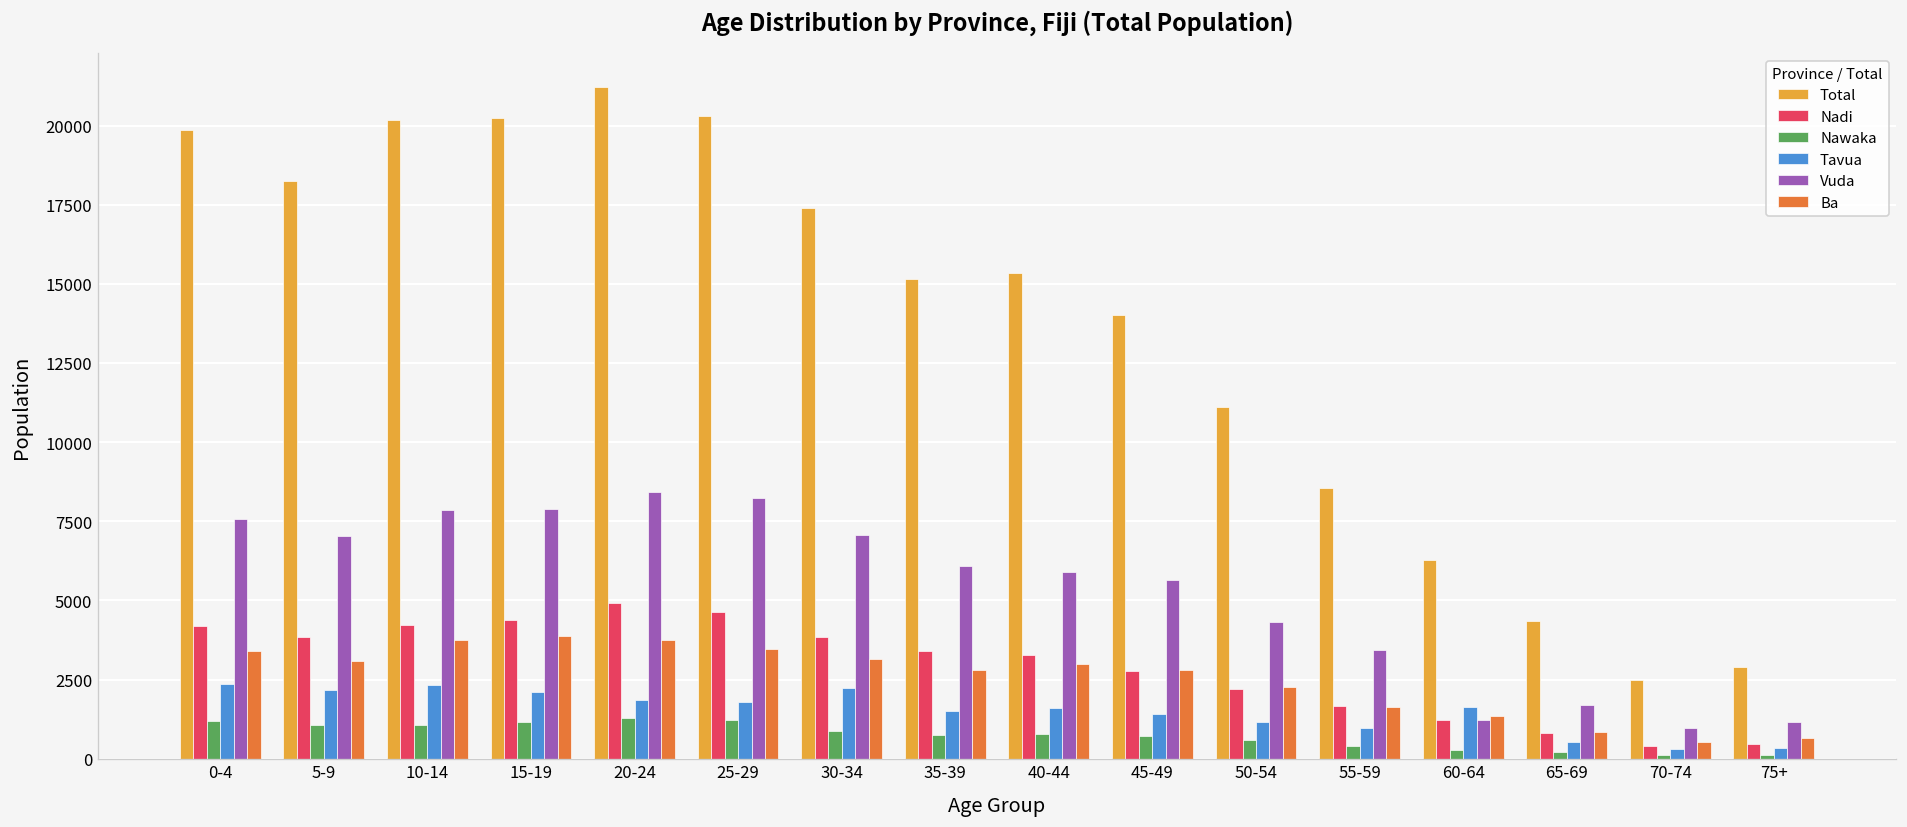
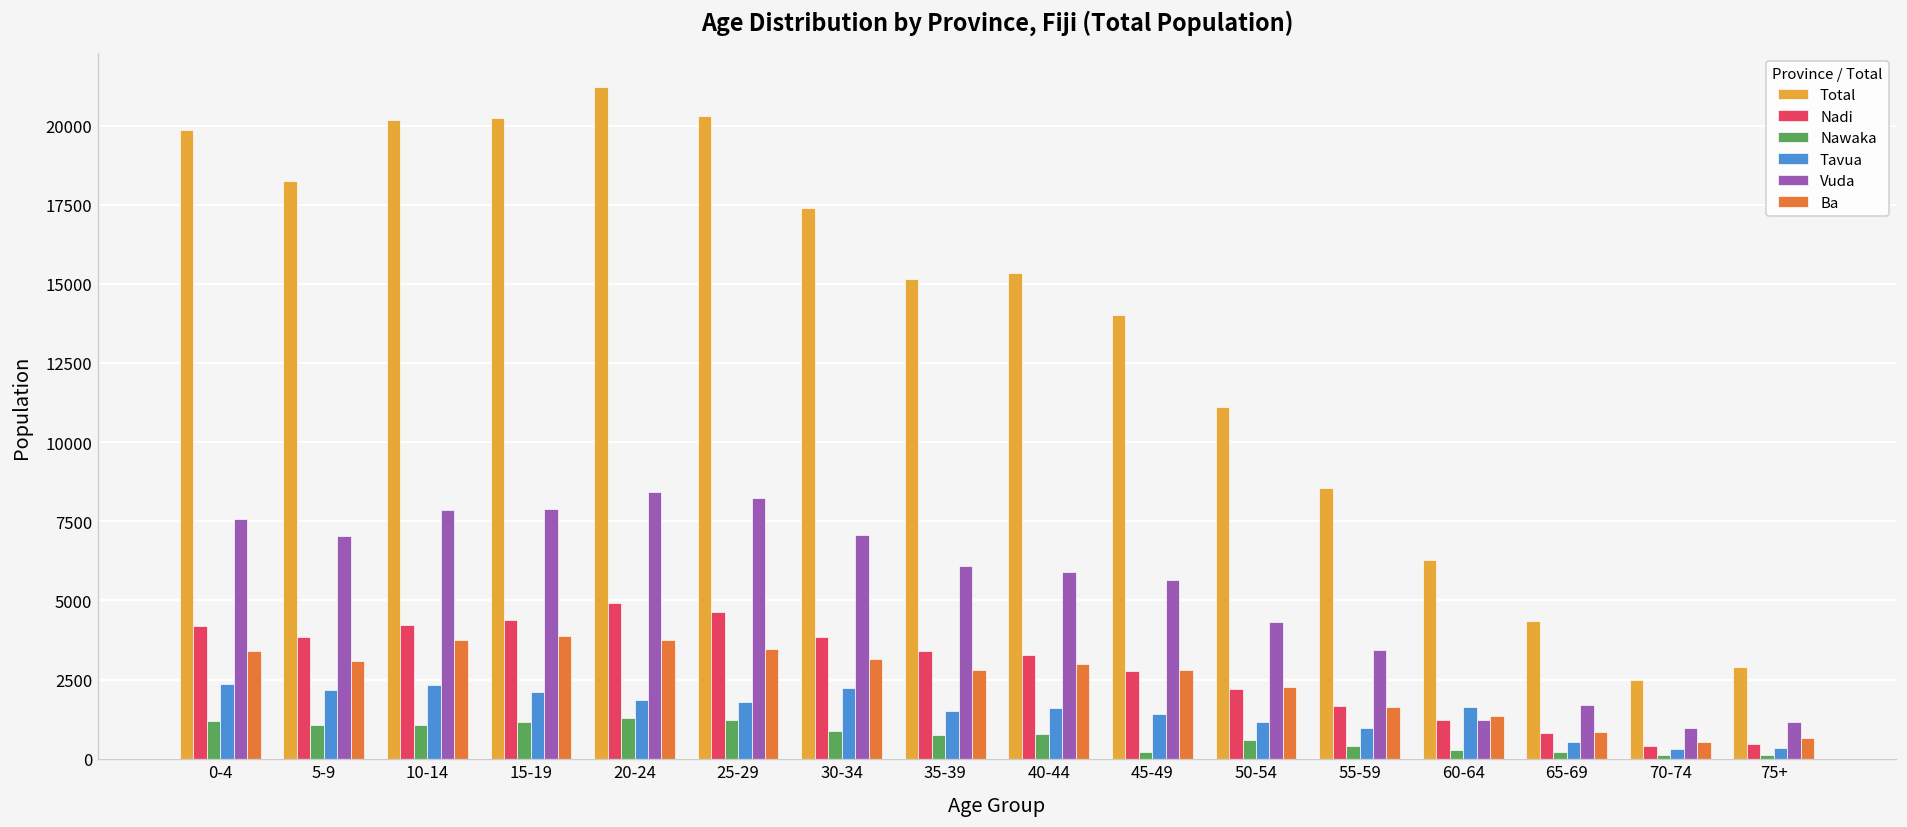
Nawaka, 45-49: 700 -> 200
